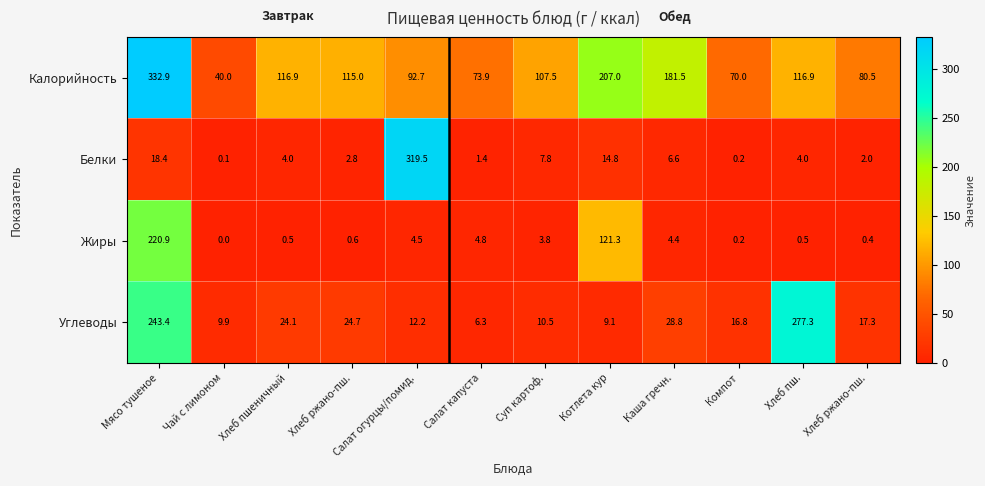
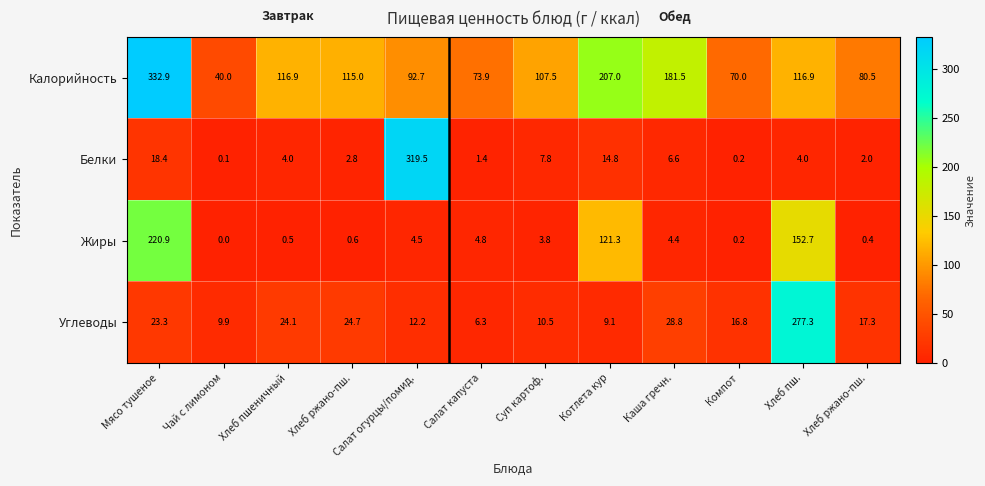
Жиры, Хлеб пш.: 0.5 -> 152.7
Углеводы, Мясо тушеное: 243.4 -> 23.3
